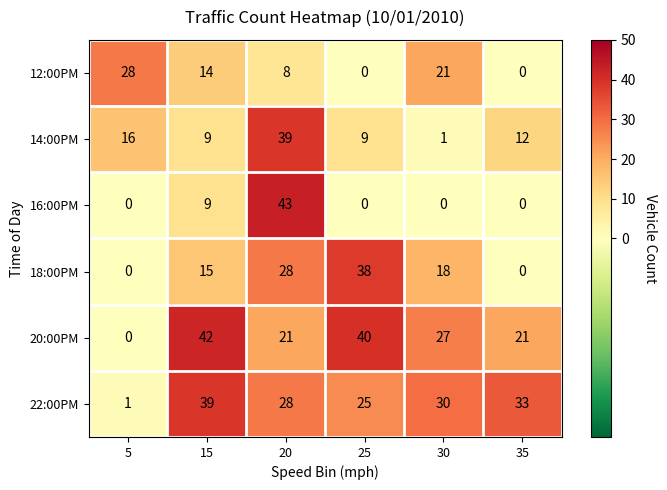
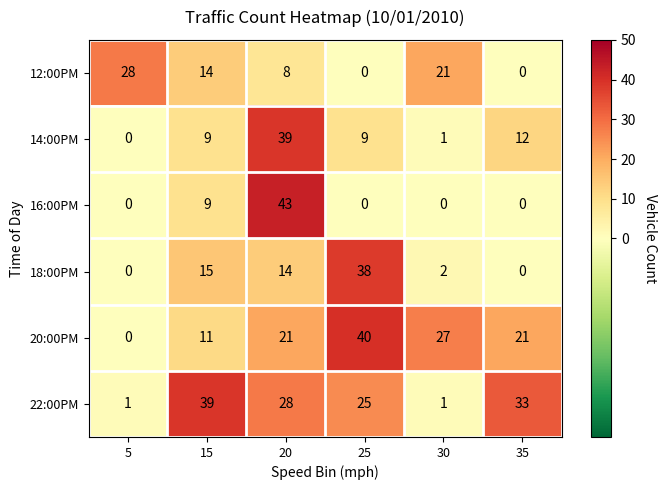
14:00PM, 5: 16 -> 0
18:00PM, 20: 28 -> 14
18:00PM, 30: 18 -> 2
20:00PM, 15: 42 -> 11
22:00PM, 30: 30 -> 1
